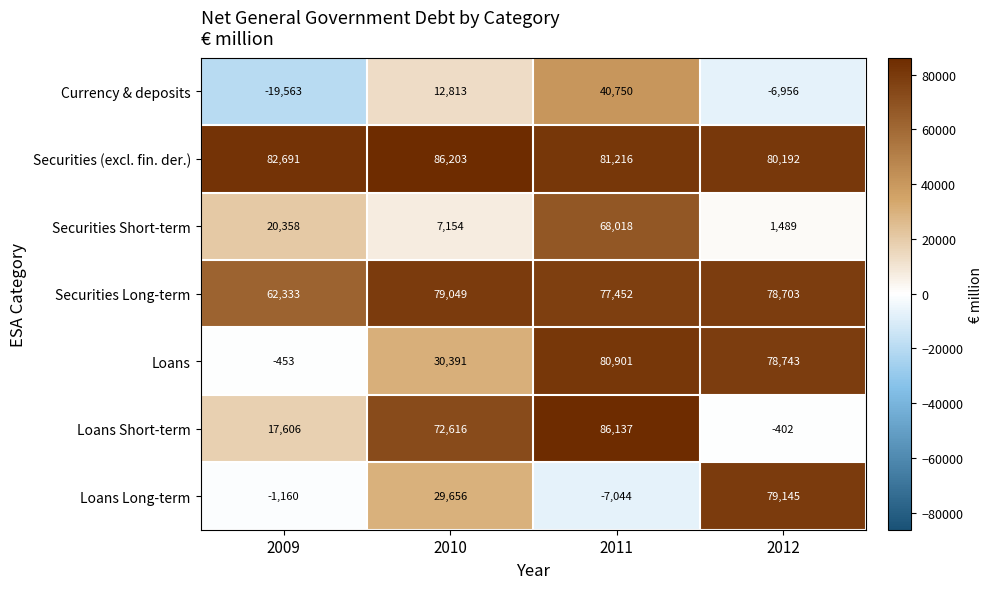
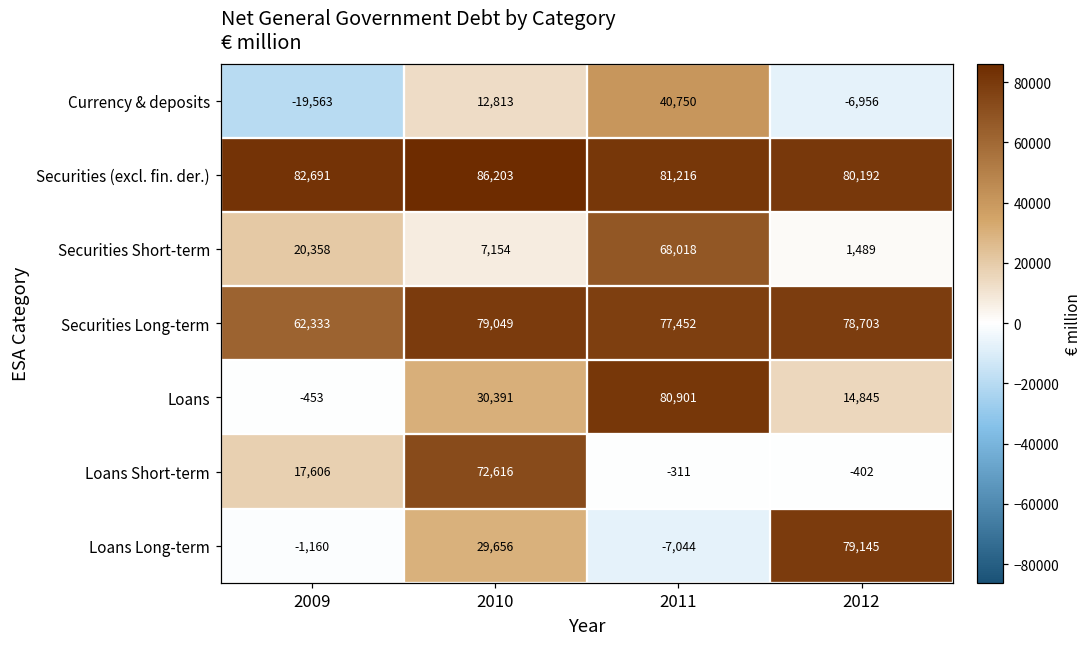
Loans, 2012: 78,743 -> 14,845
Loans Short-term, 2011: 86,137 -> -311
